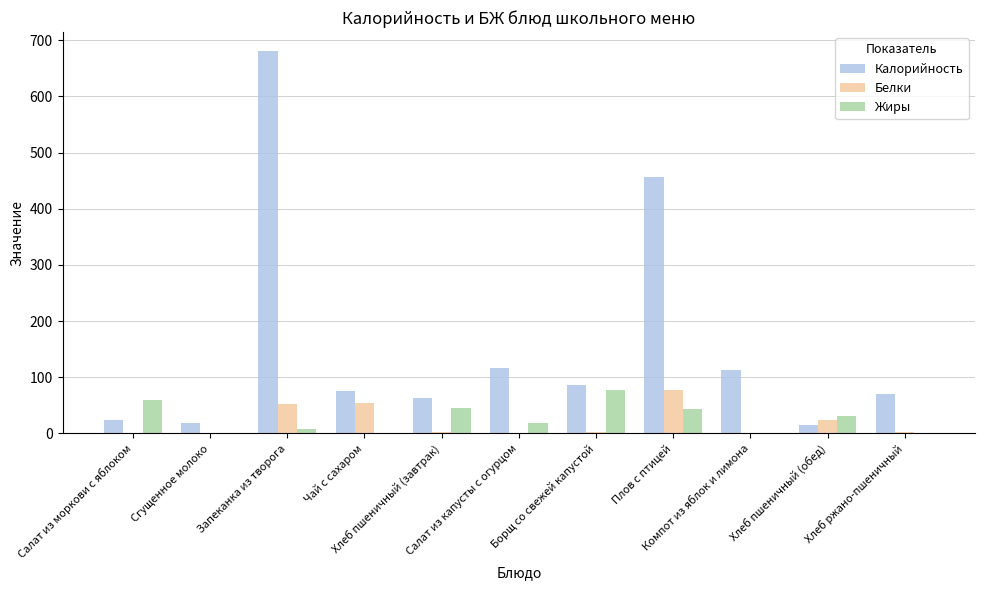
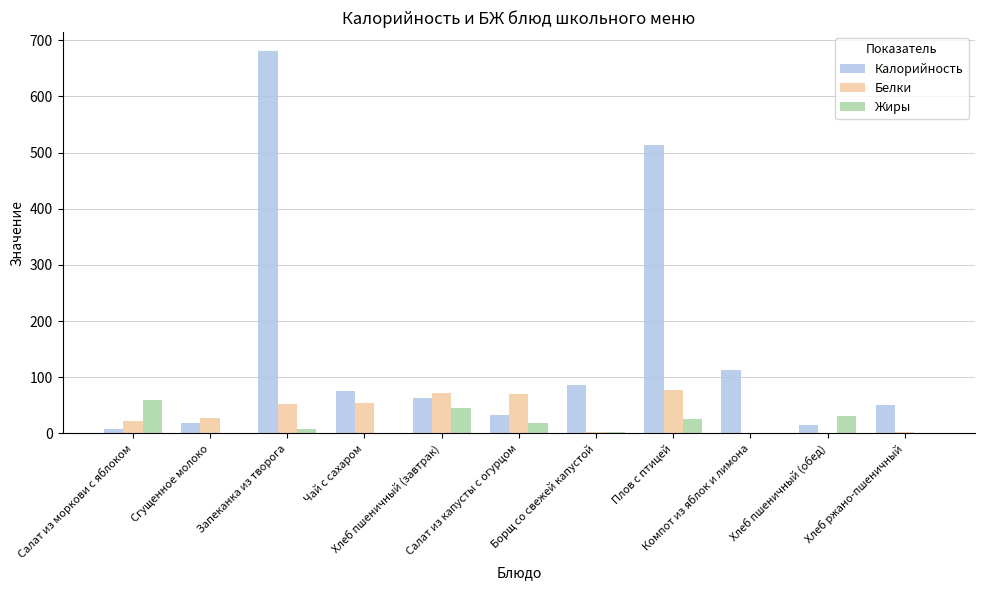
Калорийность, Салат из моркови с яблоком: 20 -> 10
Белки, Салат из моркови с яблоком: 0 -> 20
Белки, Сгущенное молоко: 0 -> 30
Белки, Хлеб пшеничный (завтрак): 0 -> 70
Калорийность, Салат из капусты с огурцом: 120 -> 30
Белки, Салат из капусты с огурцом: 0 -> 70
Жиры, Борщ со свежей капустой: 80 -> 0
Калорийность, Плов с птицей: 460 -> 510
Жиры, Плов с птицей: 40 -> 30
Белки, Хлеб пшеничный (обед): 20 -> 0
Калорийность, Хлеб ржано-пшеничный: 70 -> 50
